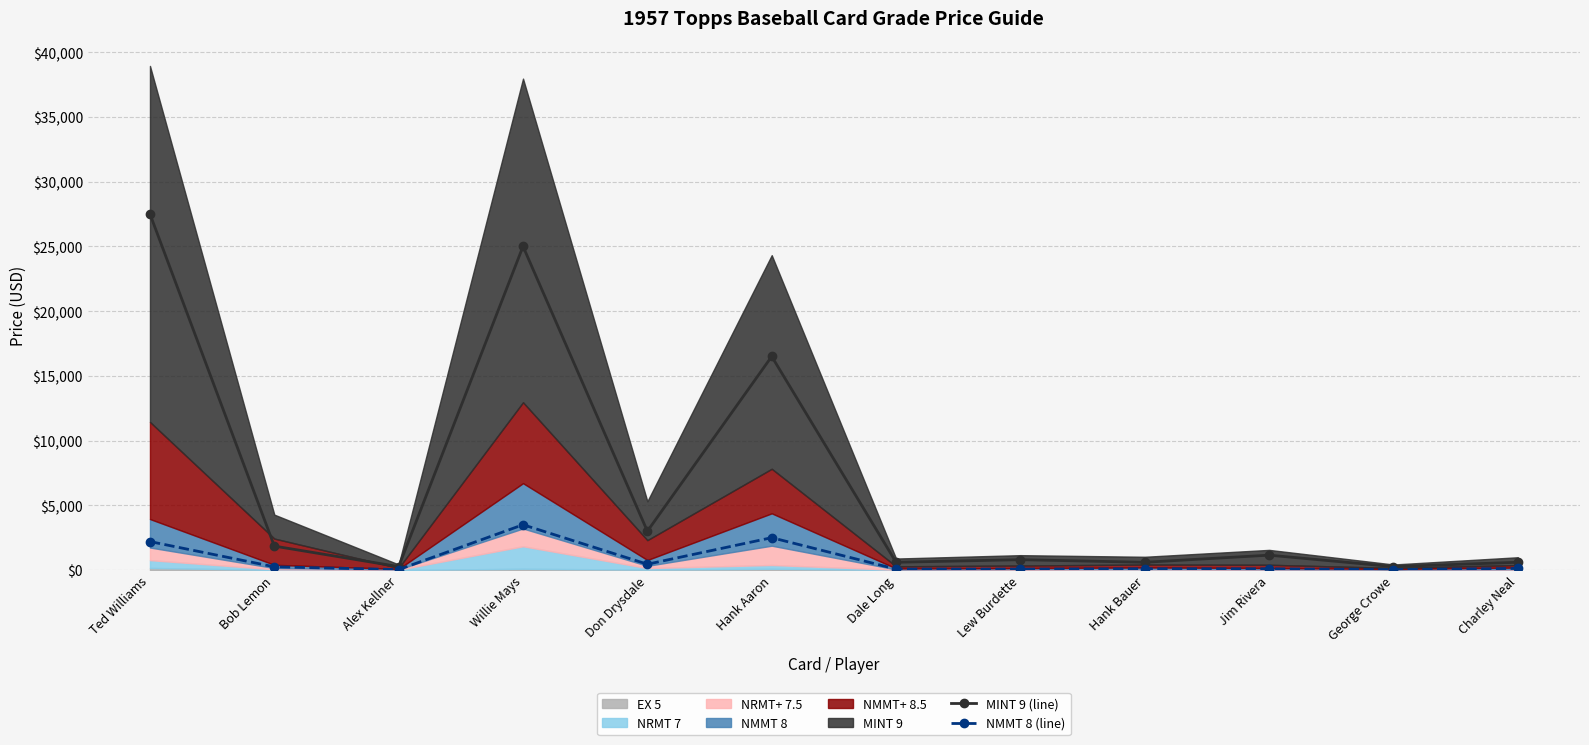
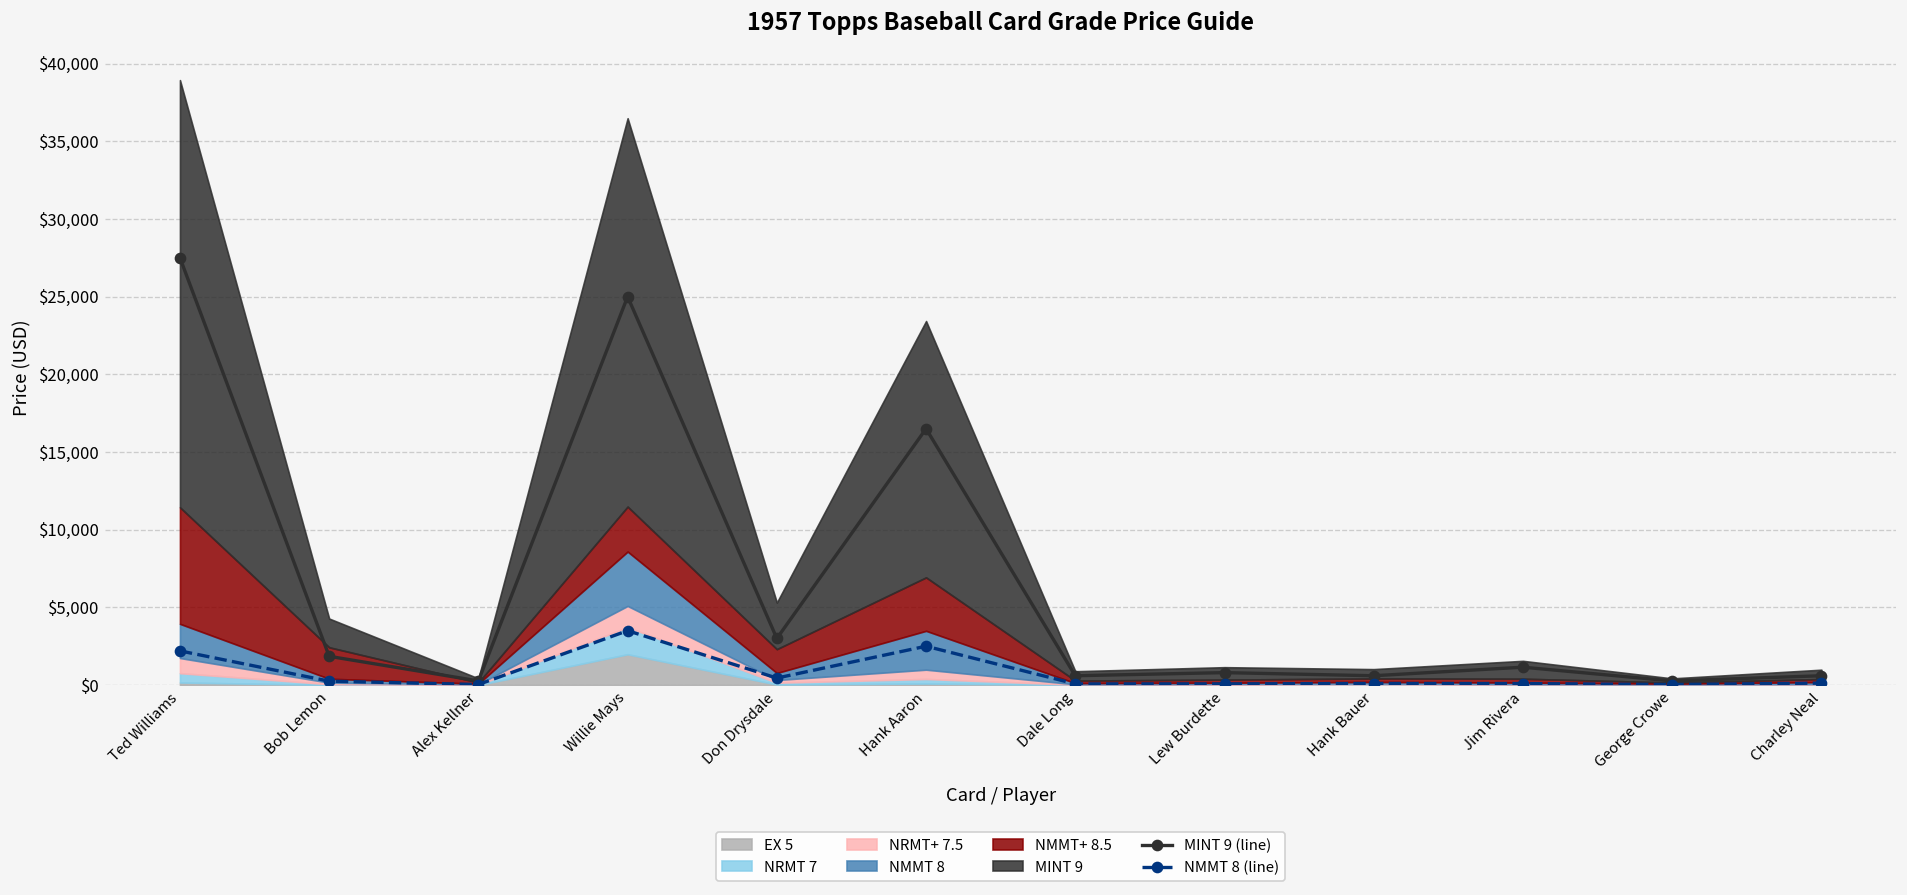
EX 5, Willie Mays: $100 -> $2,000
NMMT+ 8.5, Willie Mays: $6,300 -> $2,900
NRMT+ 7.5, Hank Aaron: $1,500 -> $600
